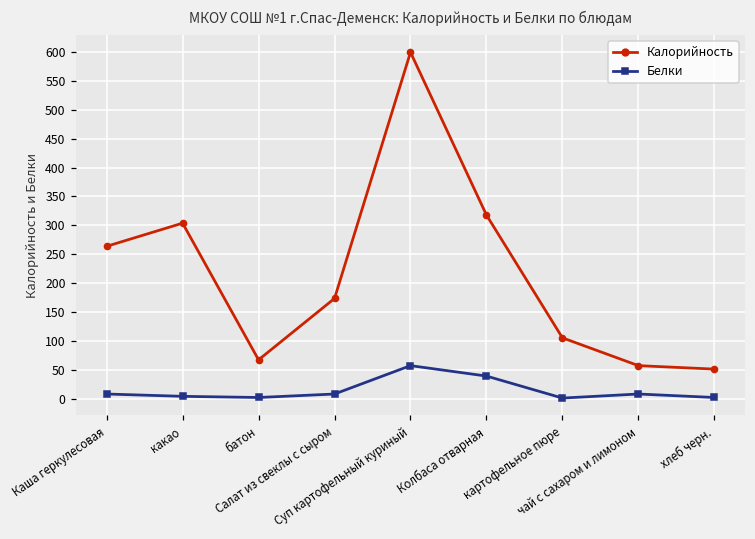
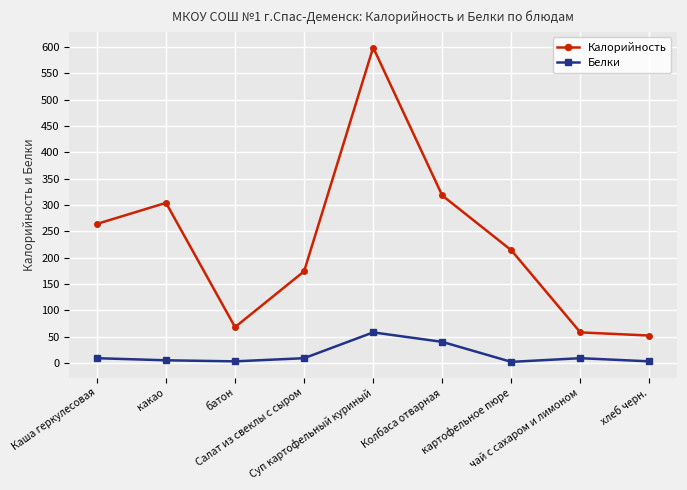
Калорийность, картофельное пюре: 110 -> 210
